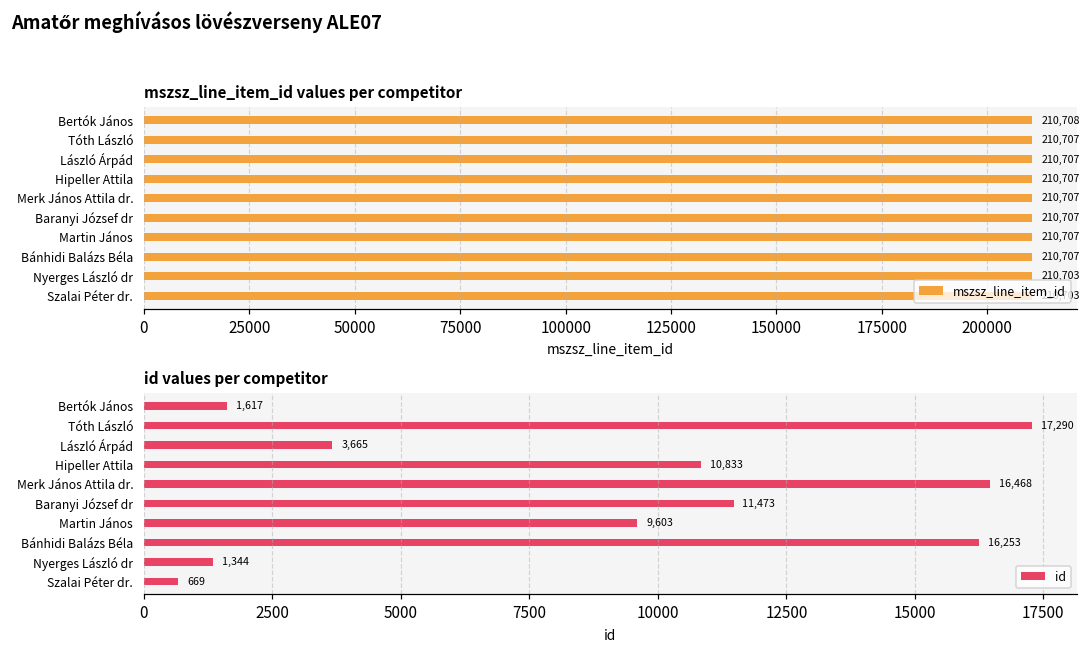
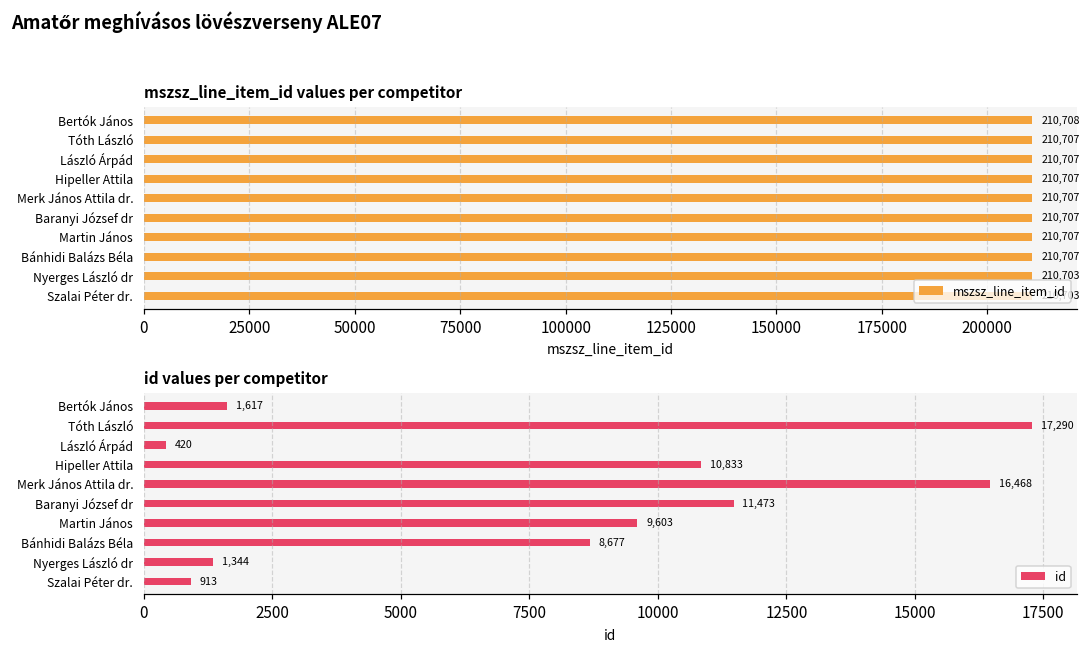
id values per competitor, László Árpád: 3,665 -> 420
id values per competitor, Bánhidi Balázs Béla: 16,253 -> 8,677
id values per competitor, Szalai Péter dr.: 669 -> 913
